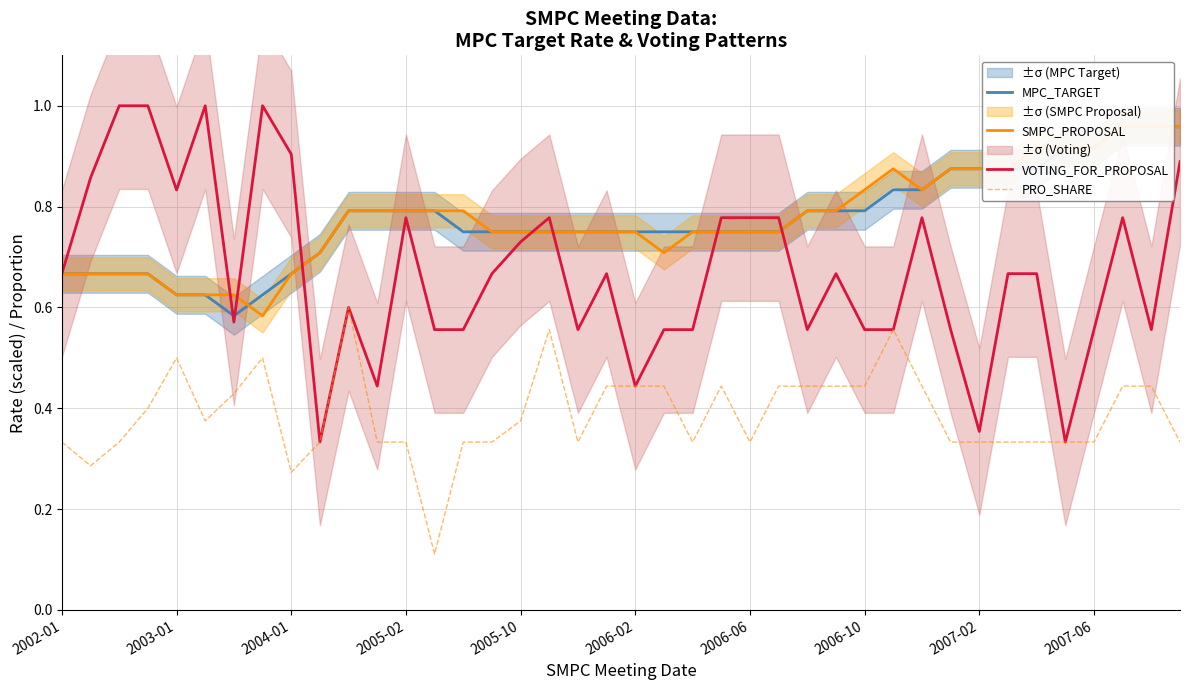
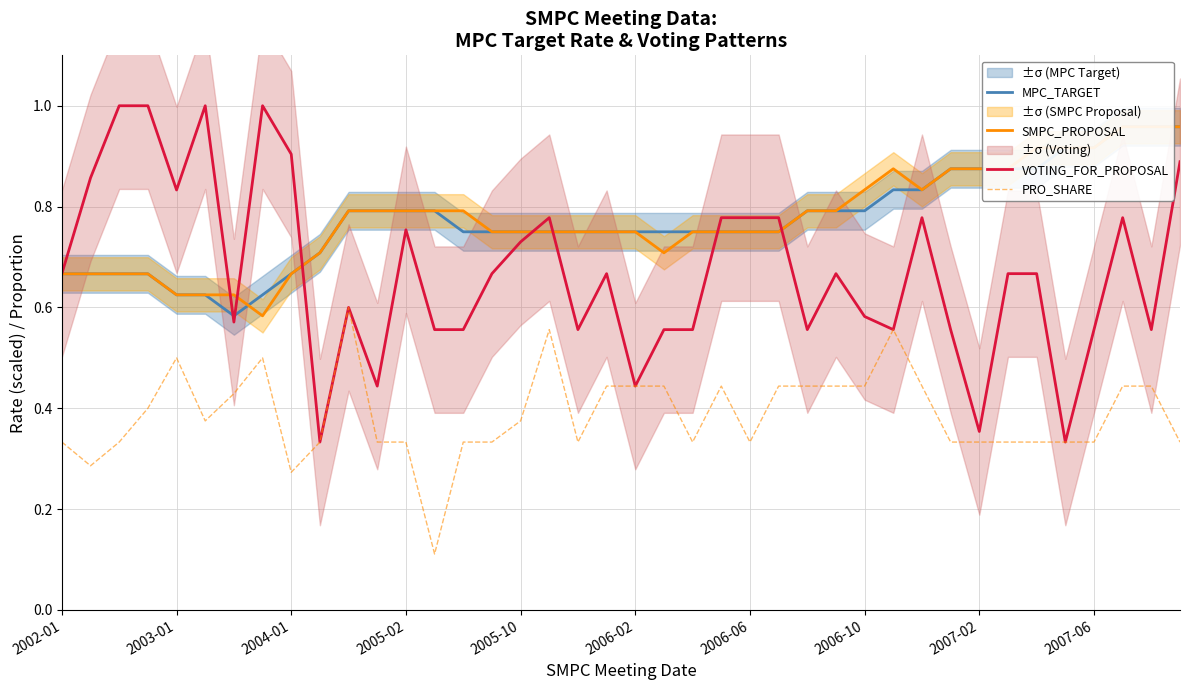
VOTING_FOR_PROPOSAL, 2005-02: 0.78 -> 0.75
VOTING_FOR_PROPOSAL, 2006-10: 0.56 -> 0.58
